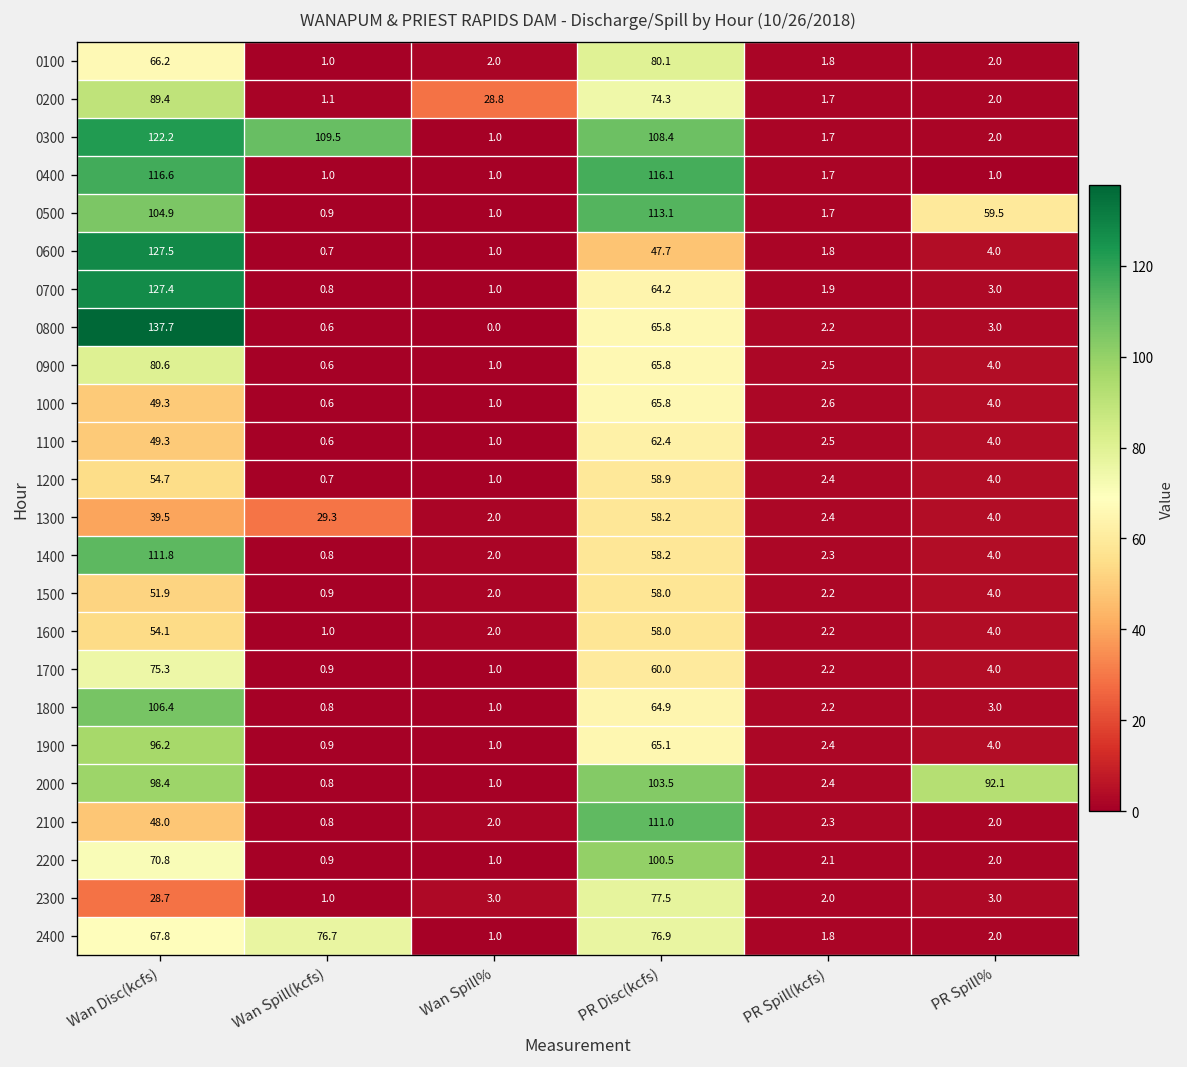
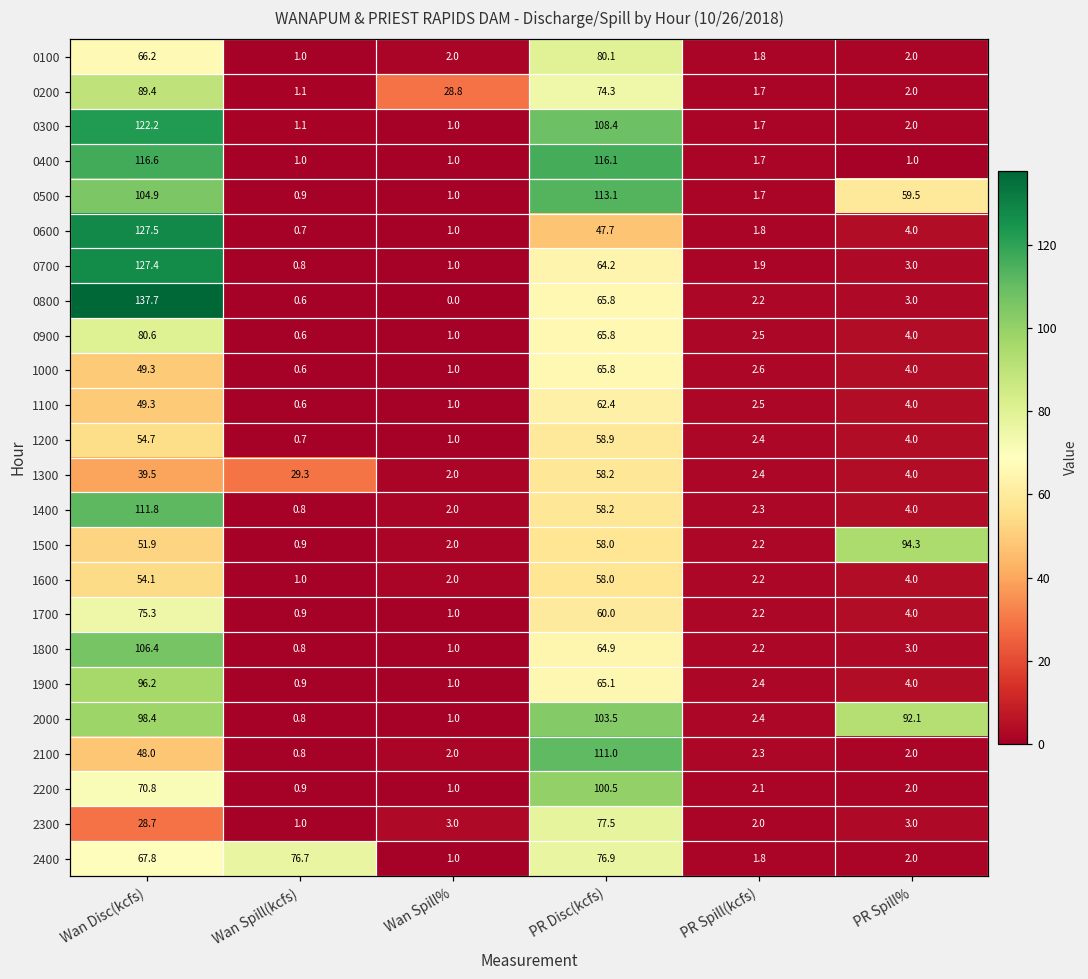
0300, Wan Spill(kcfs): 109.5 -> 1.1
1500, PR Spill%: 4.0 -> 94.3
